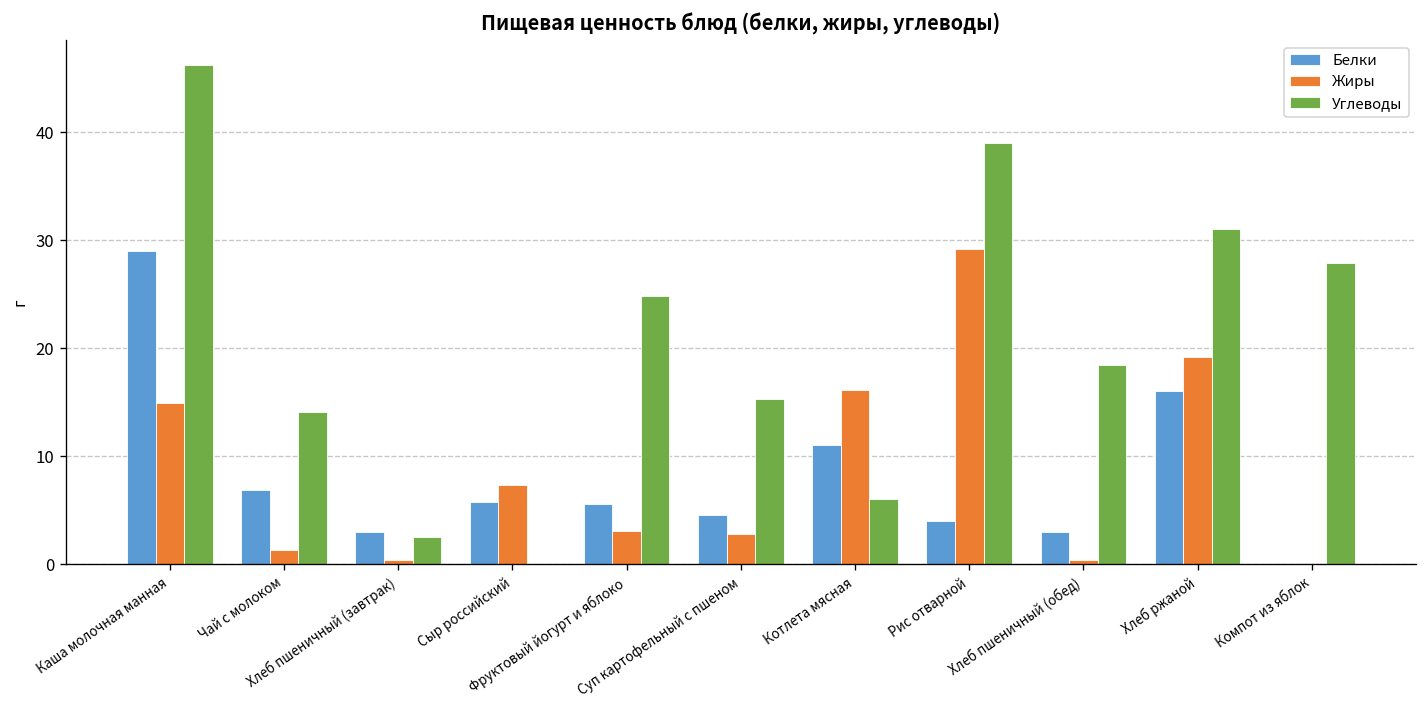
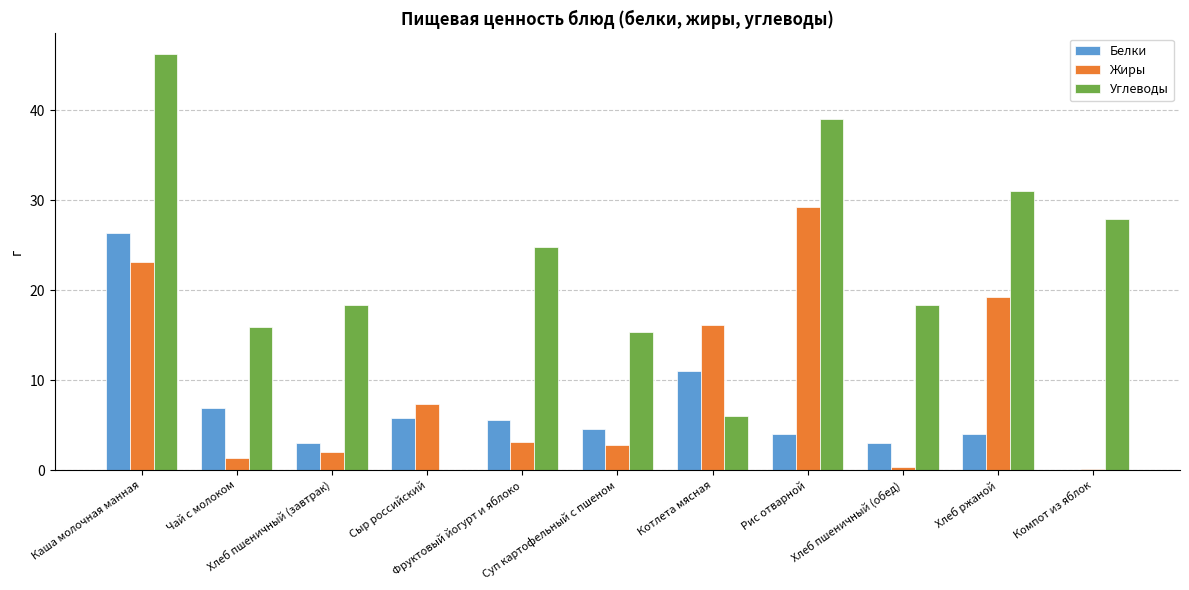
Белки, Каша молочная манная: 29 -> 26
Жиры, Каша молочная манная: 15 -> 23
Углеводы, Чай с молоком: 14 -> 16
Жиры, Хлеб пшеничный (завтрак): 0 -> 2
Углеводы, Хлеб пшеничный (завтрак): 3 -> 18
Белки, Хлеб ржаной: 16 -> 4
